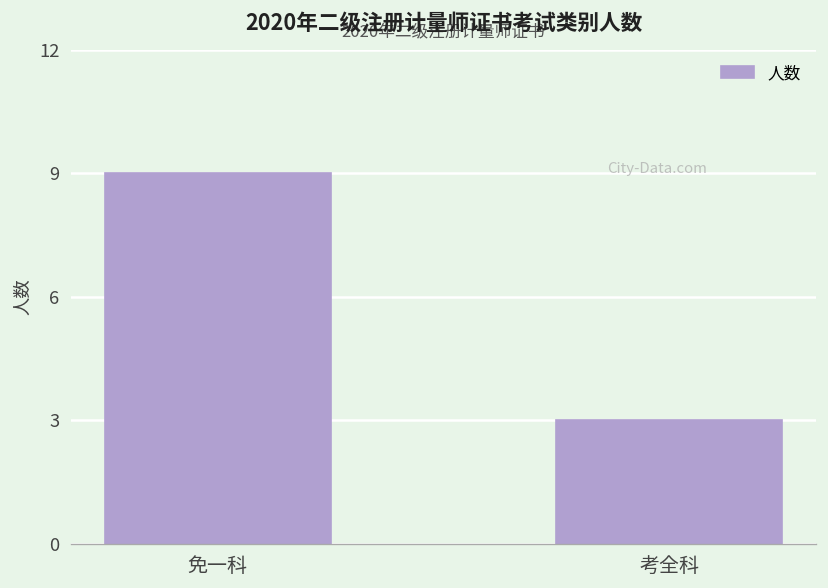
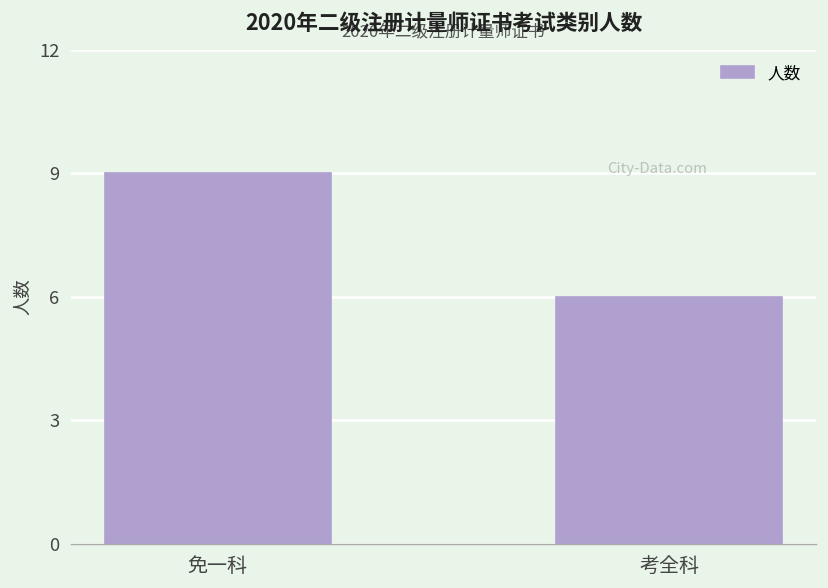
考全科: 3 -> 6
